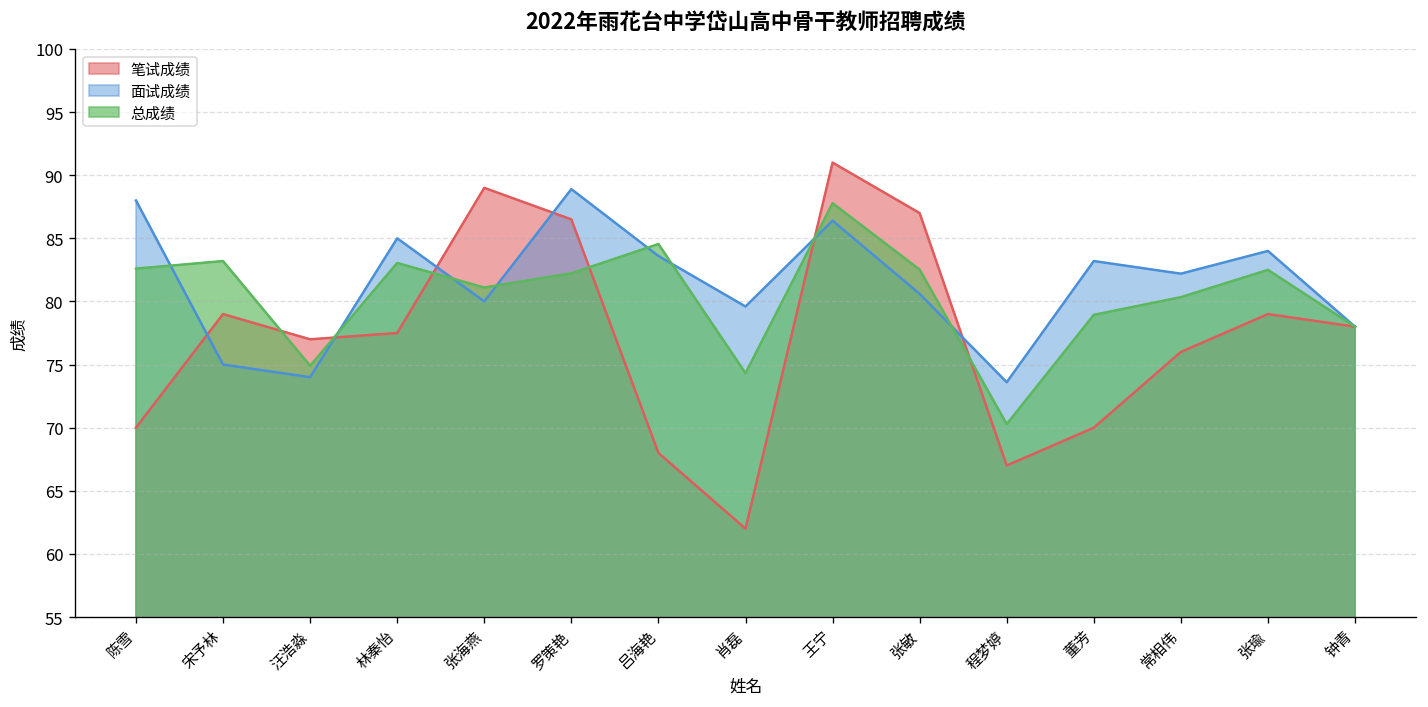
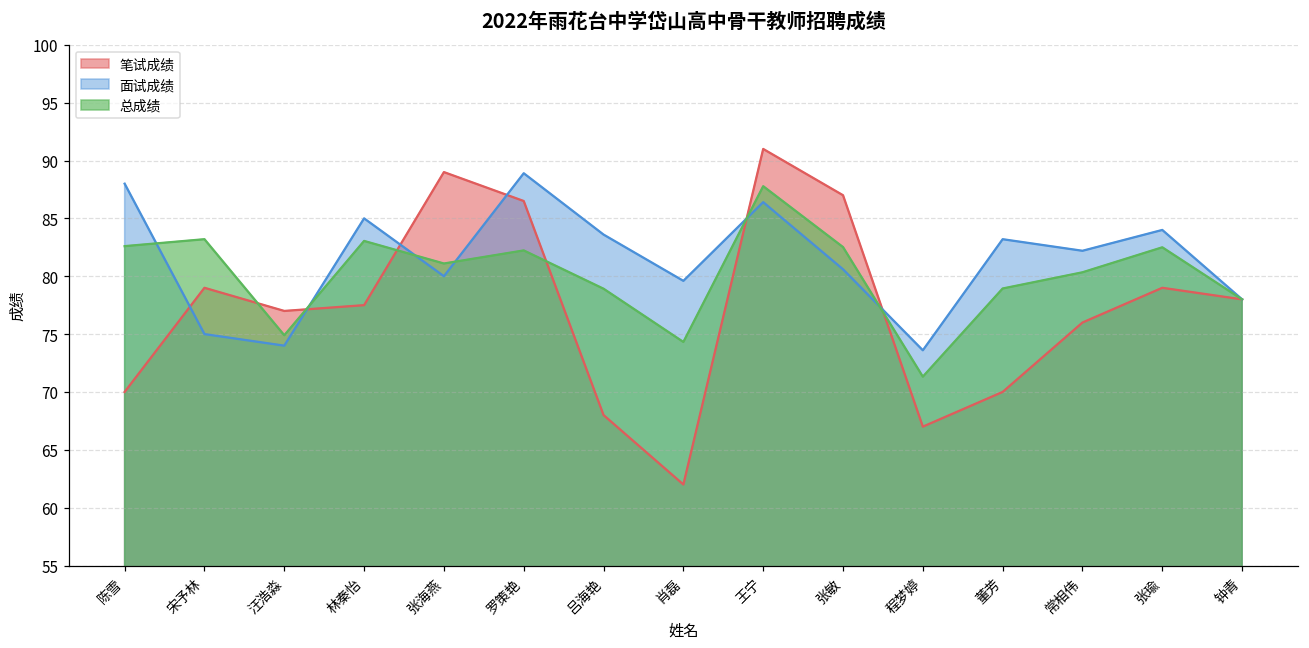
总成绩, 吕海艳: 84.6 -> 78.9
总成绩, 程梦婷: 70.3 -> 71.3
